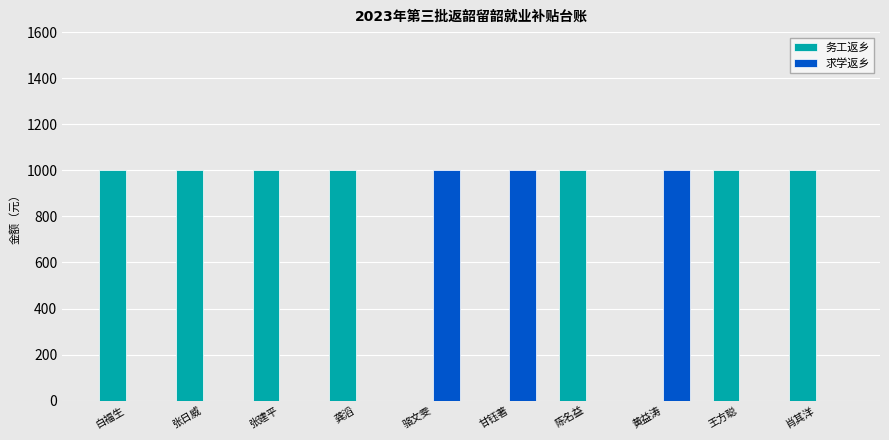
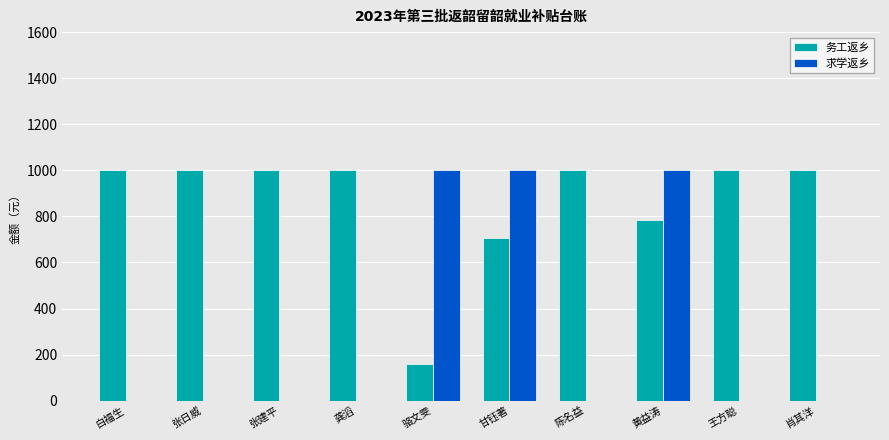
务工返乡, 骆文雯: 0 -> 160
务工返乡, 甘钰著: 0 -> 700
务工返乡, 黄益涛: 0 -> 780
